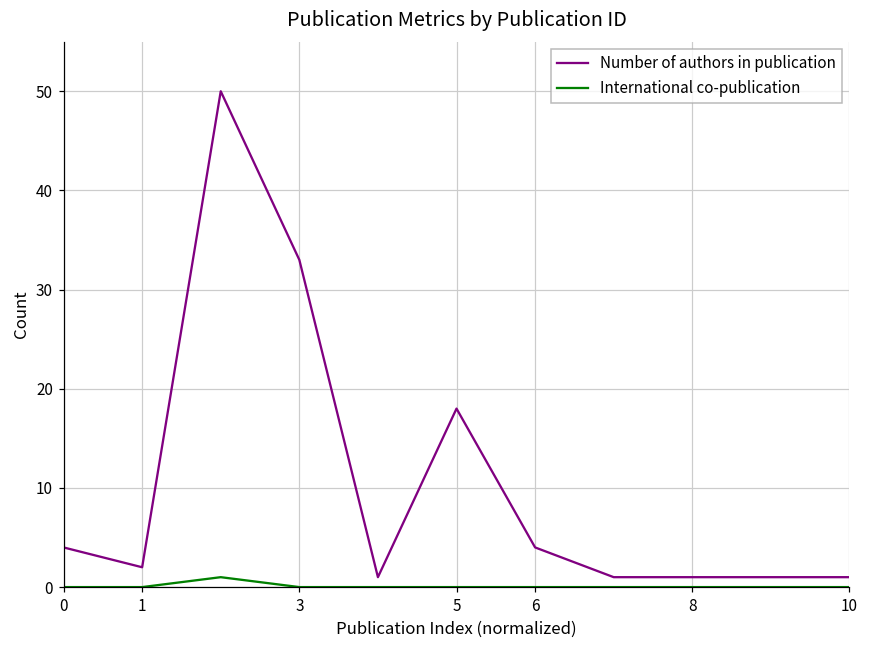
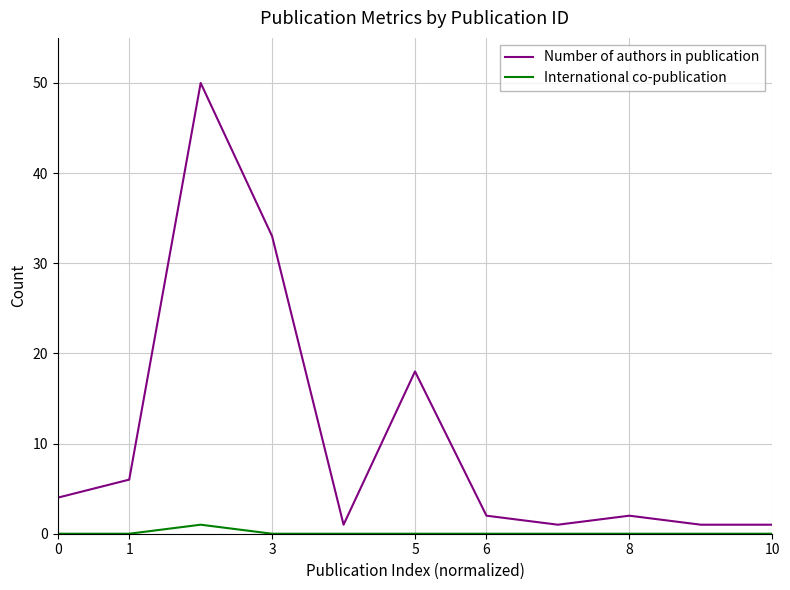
Number of authors in publication, 1: 2 -> 6
Number of authors in publication, 6: 4 -> 2
Number of authors in publication, 8: 1 -> 2
